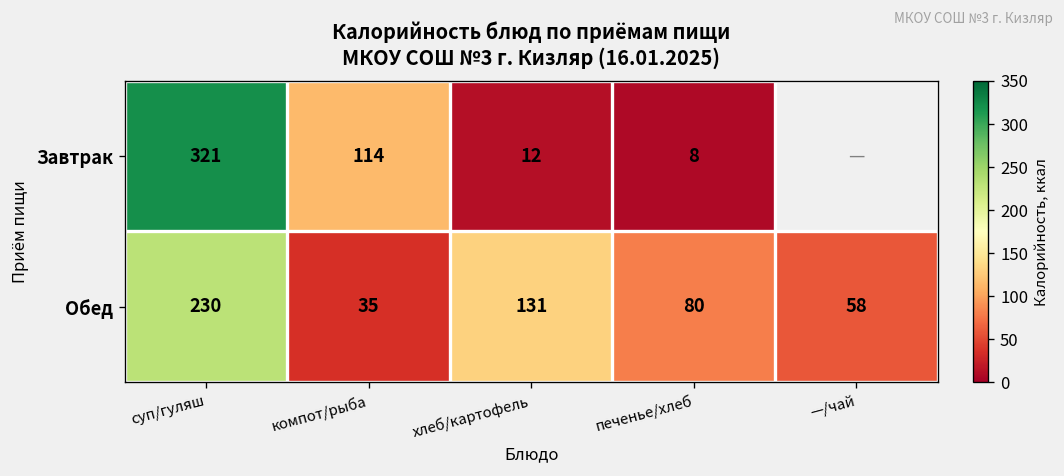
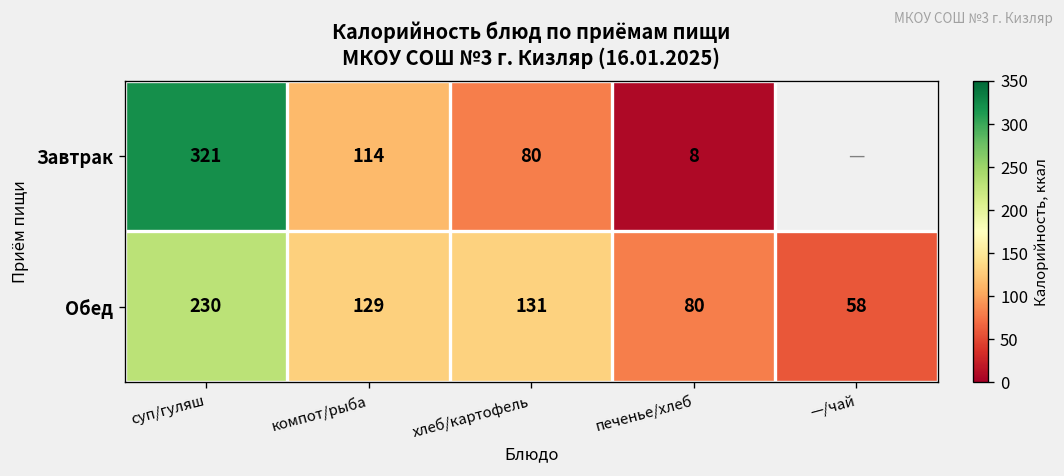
Завтрак, хлеб/картофель: 12 -> 80
Обед, компот/рыба: 35 -> 129
